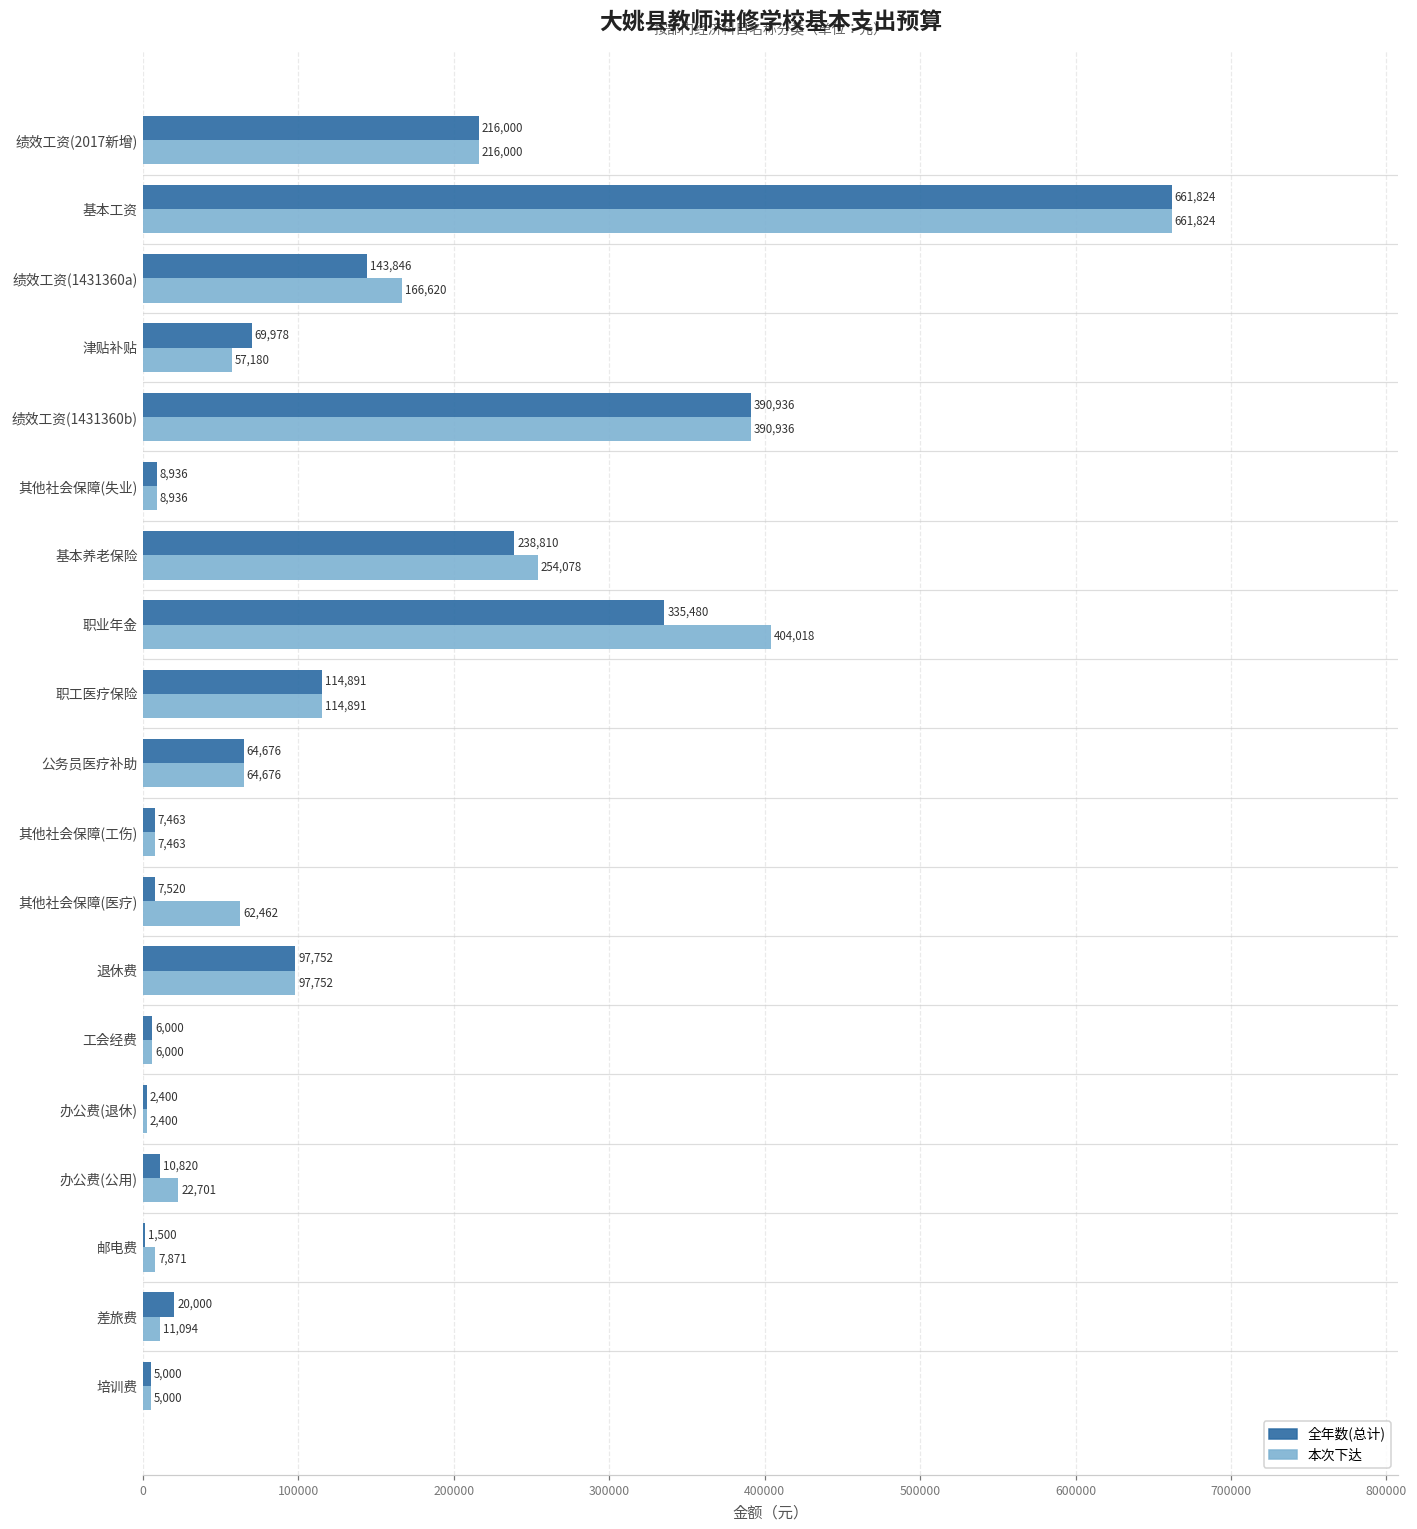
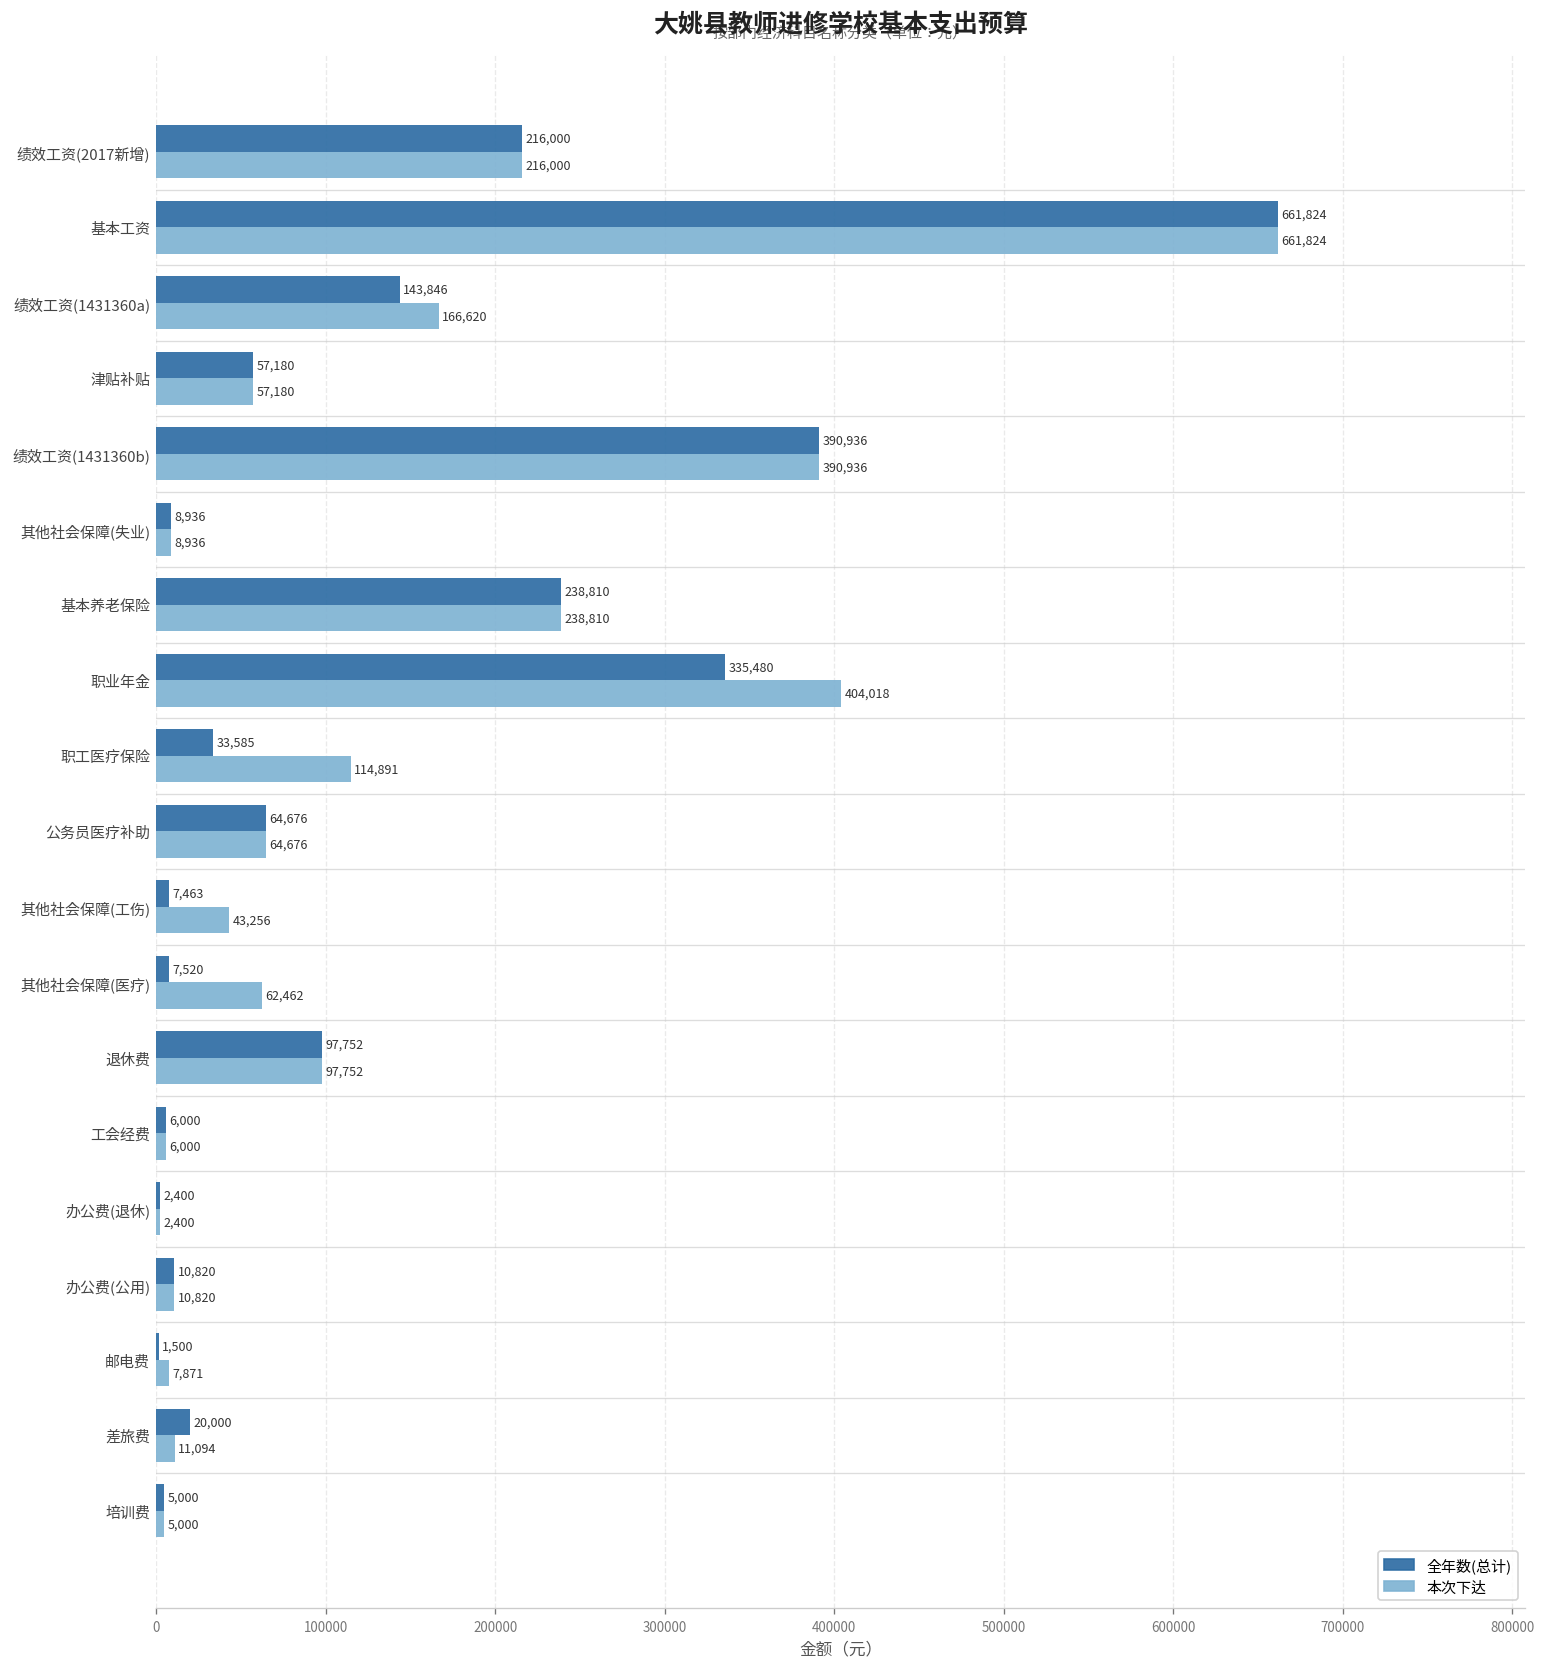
全年数(总计), 津贴补贴: 69,978 -> 57,180
本次下达, 基本养老保险: 254,078 -> 238,810
全年数(总计), 职工医疗保险: 114,891 -> 33,585
本次下达, 其他社会保障(工伤): 7,463 -> 43,256
本次下达, 办公费(公用): 22,701 -> 10,820
